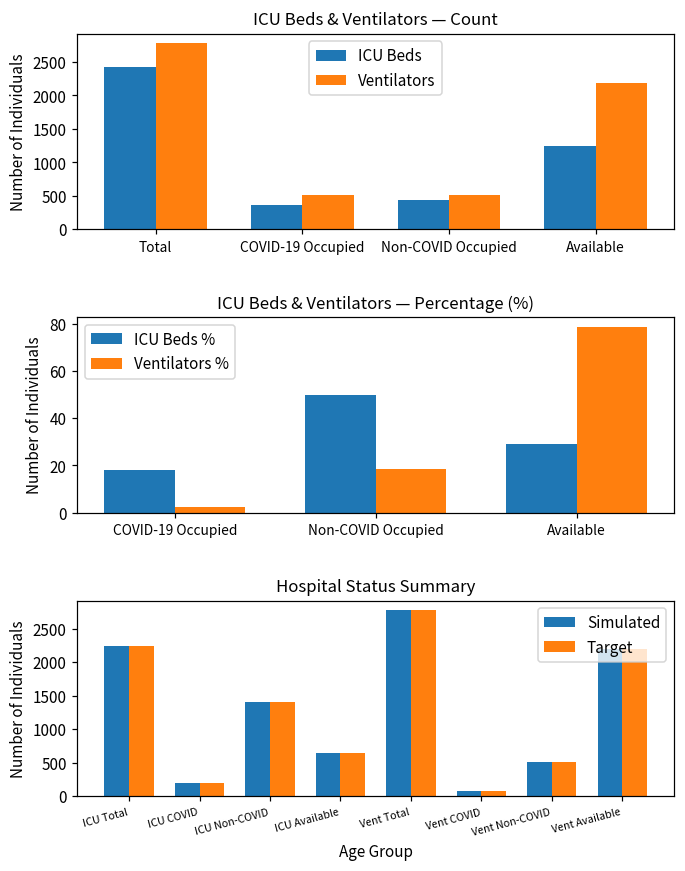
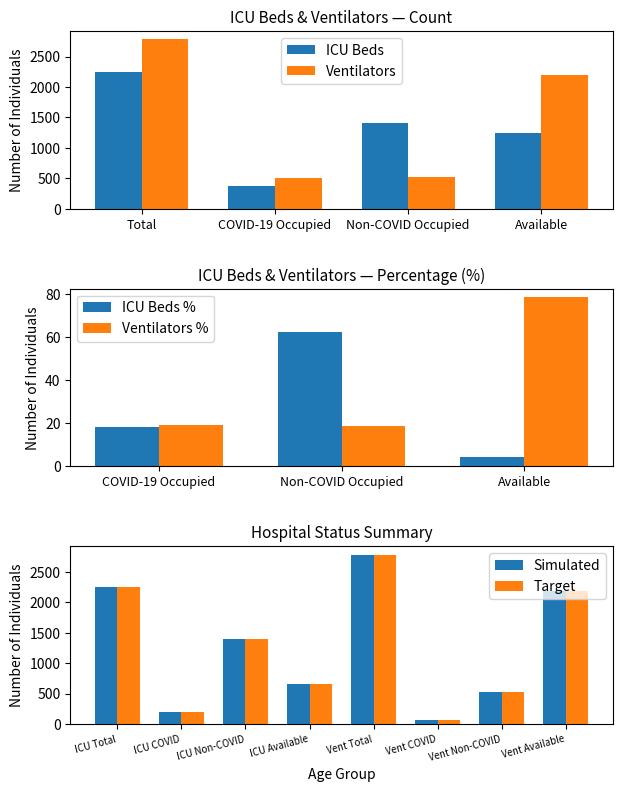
ICU Beds & Ventilators — Count, ICU Beds, Total: 2400 -> 2200
ICU Beds & Ventilators — Count, ICU Beds, Non-COVID Occupied: 400 -> 1400
ICU Beds & Ventilators — Percentage (%), Ventilators %, COVID-19 Occupied: 3 -> 19
ICU Beds & Ventilators — Percentage (%), ICU Beds %, Non-COVID Occupied: 50 -> 63
ICU Beds & Ventilators — Percentage (%), ICU Beds %, Available: 29 -> 5
